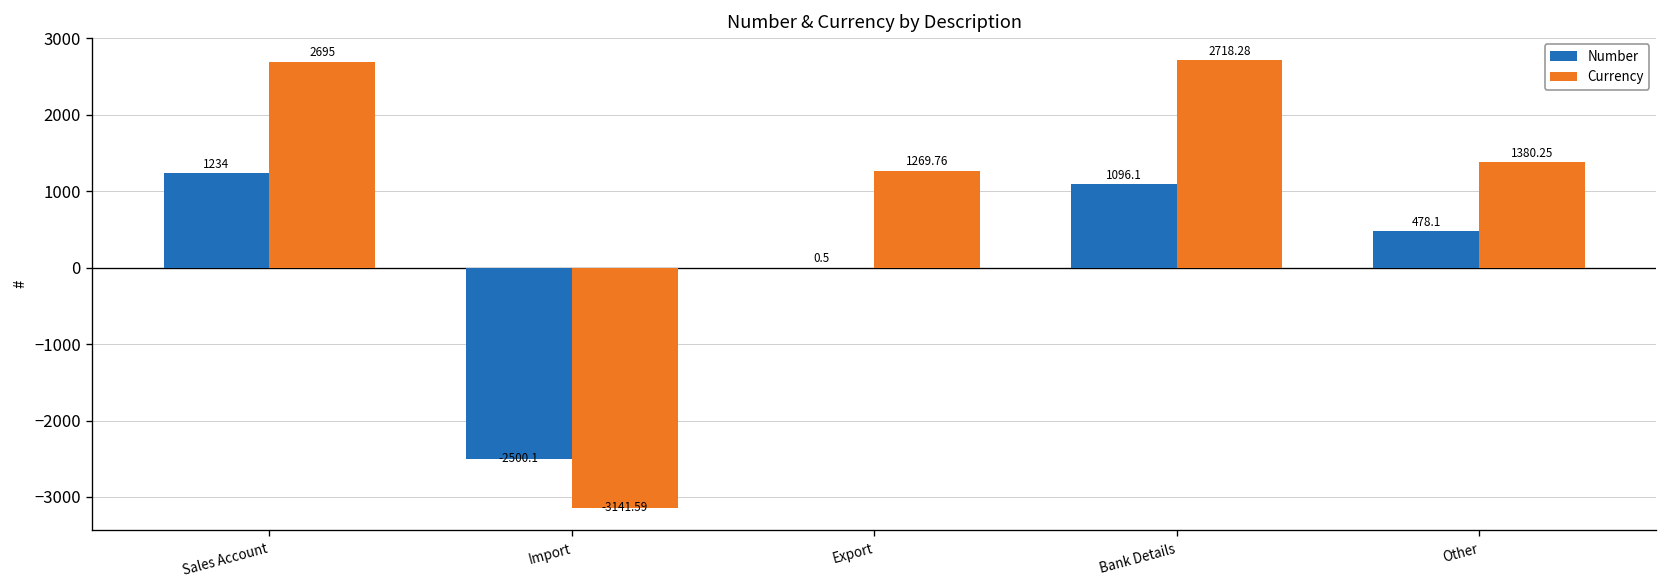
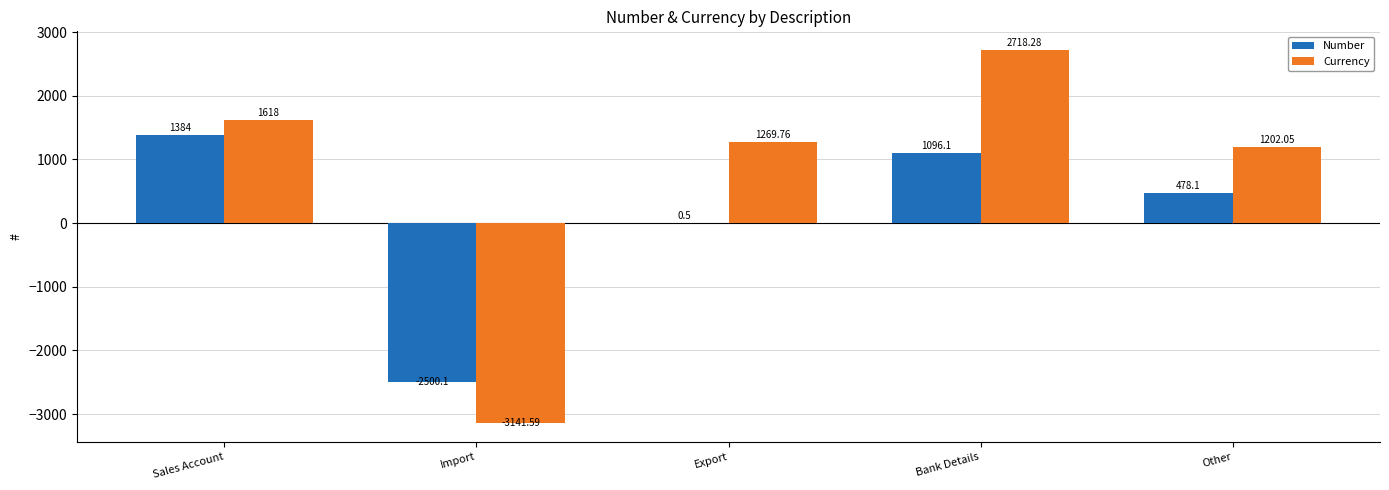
Number, Sales Account: 1234 -> 1384
Currency, Sales Account: 2695 -> 1618
Currency, Other: 1380.25 -> 1202.05
